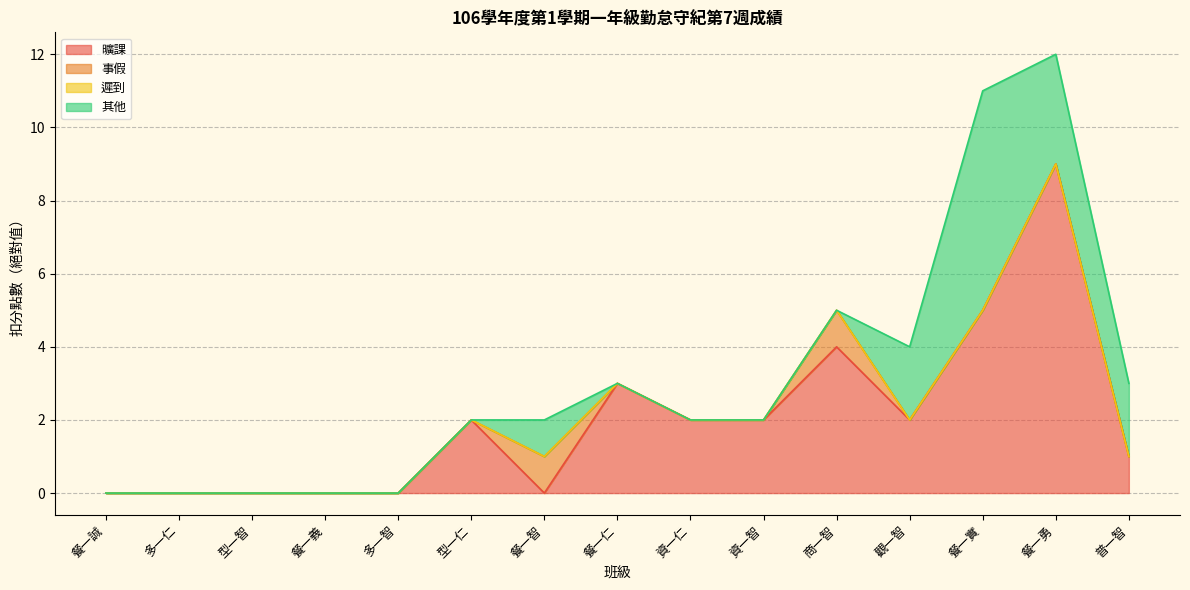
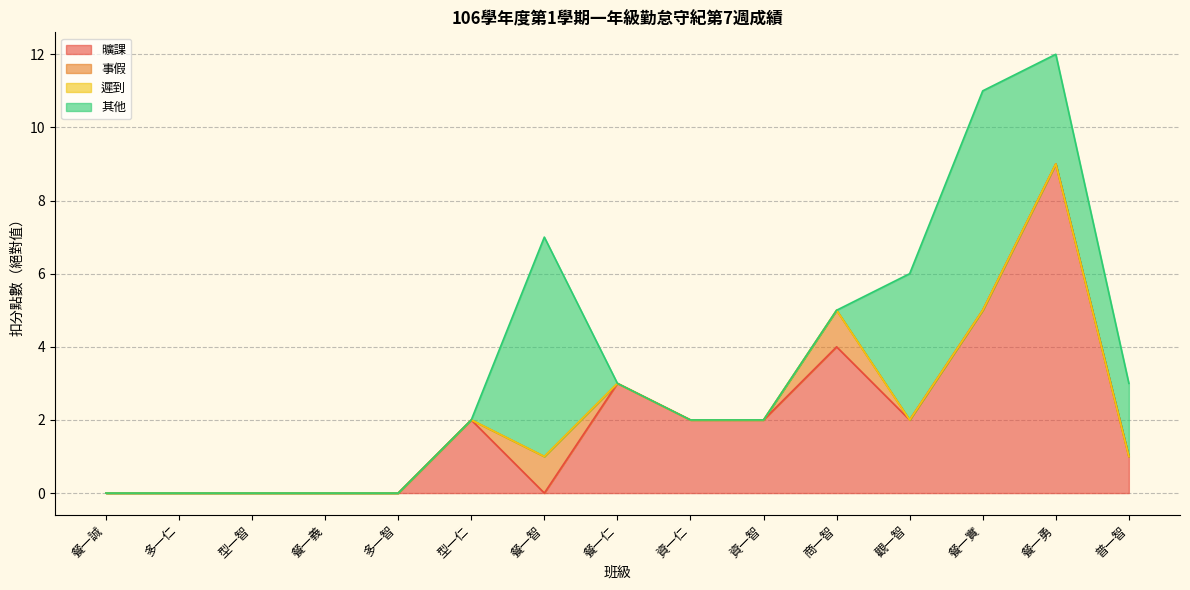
其他, 餐一智: 1.0 -> 6.0
其他, 觀一智: 2.0 -> 4.0
